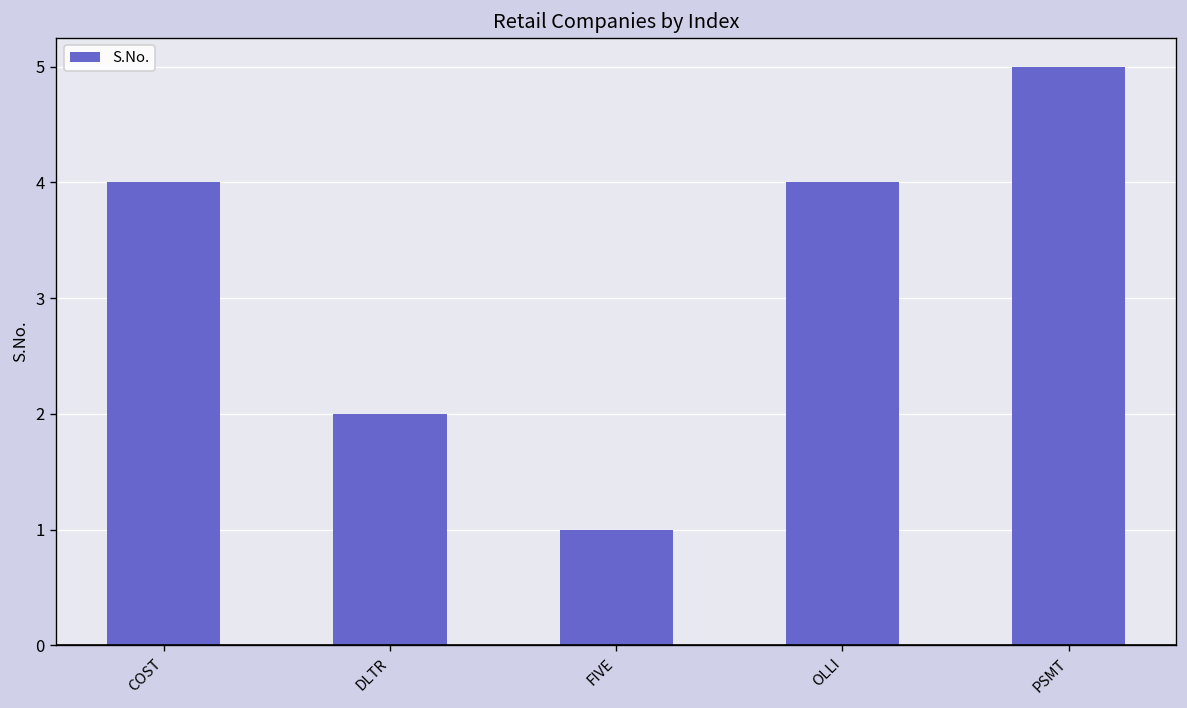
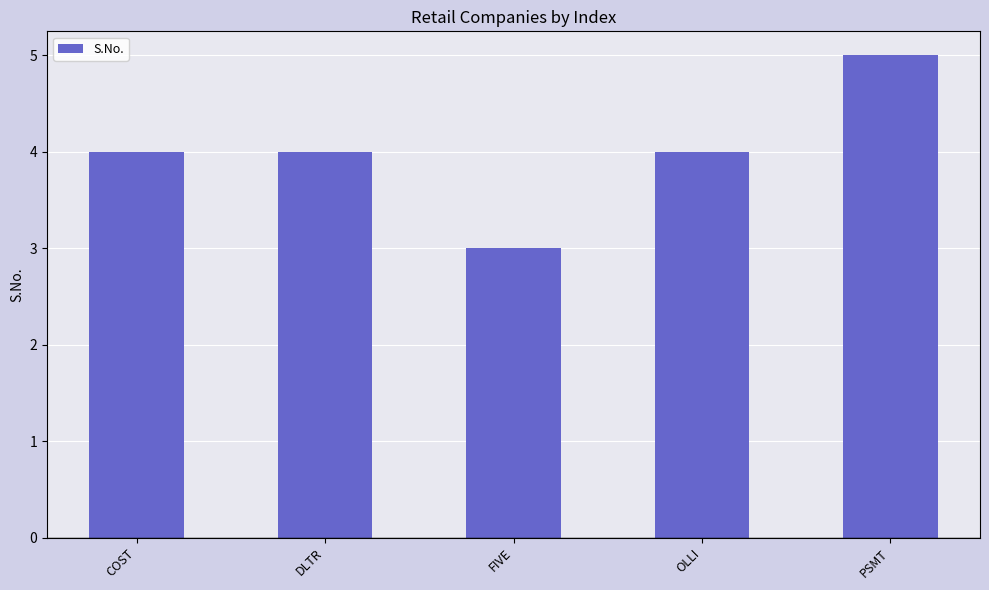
DLTR: 2 -> 4
FIVE: 1 -> 3
